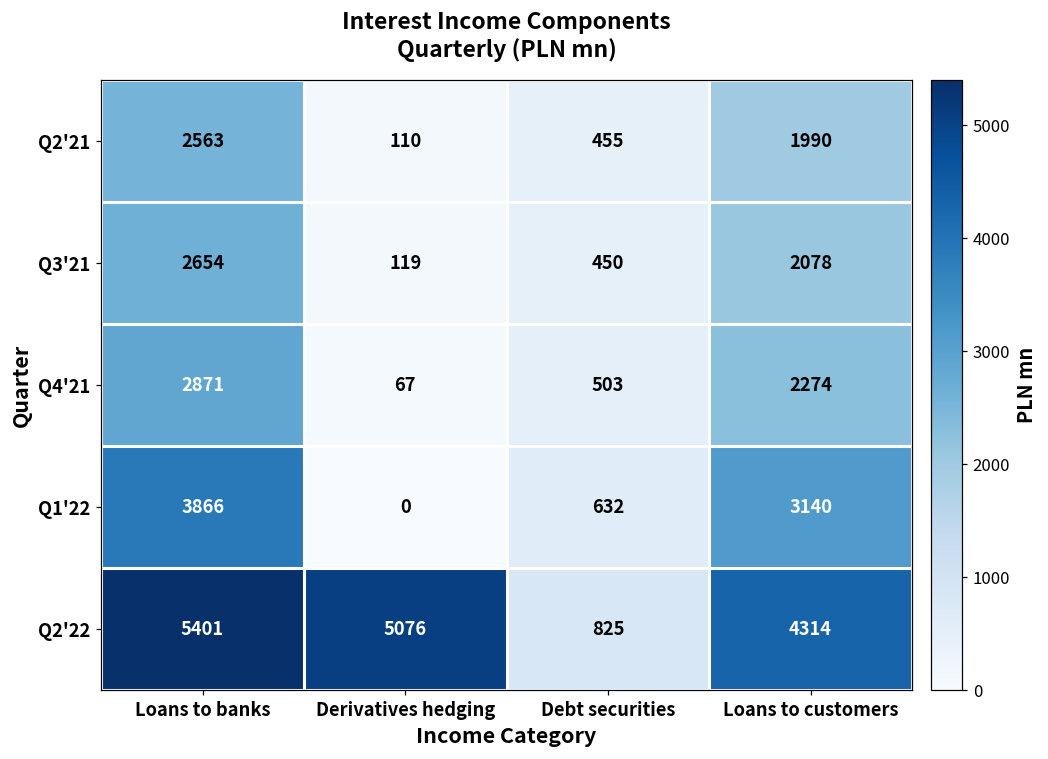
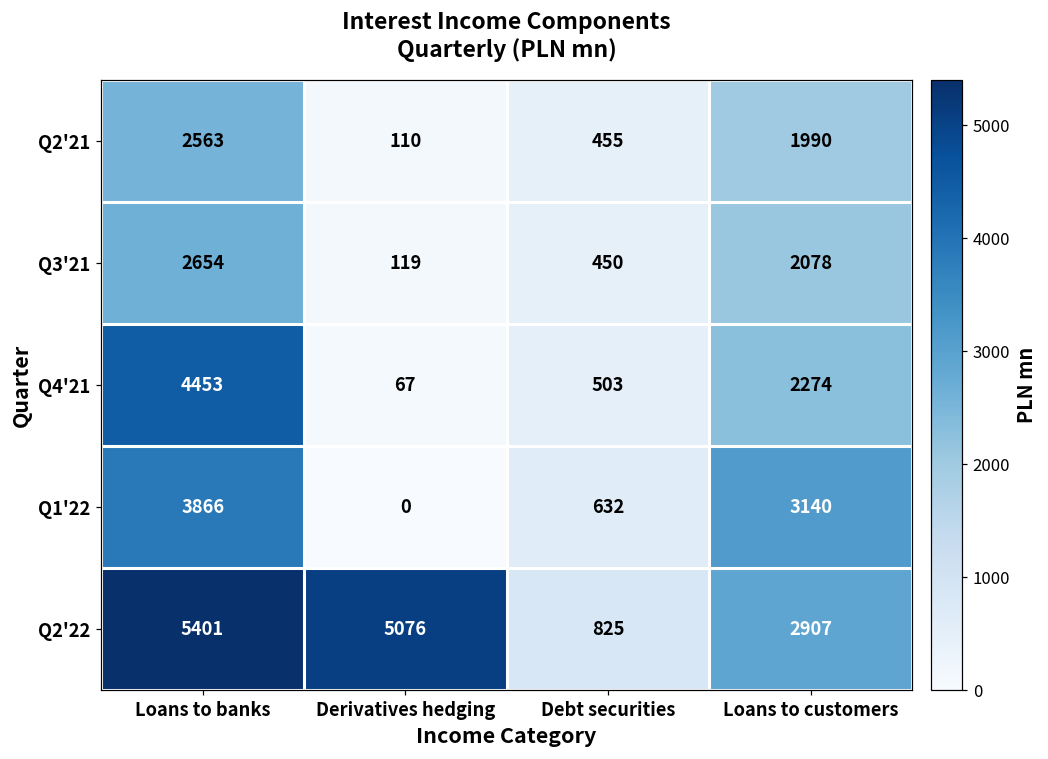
Q4'21, Loans to banks: 2871 -> 4453
Q2'22, Loans to customers: 4314 -> 2907
